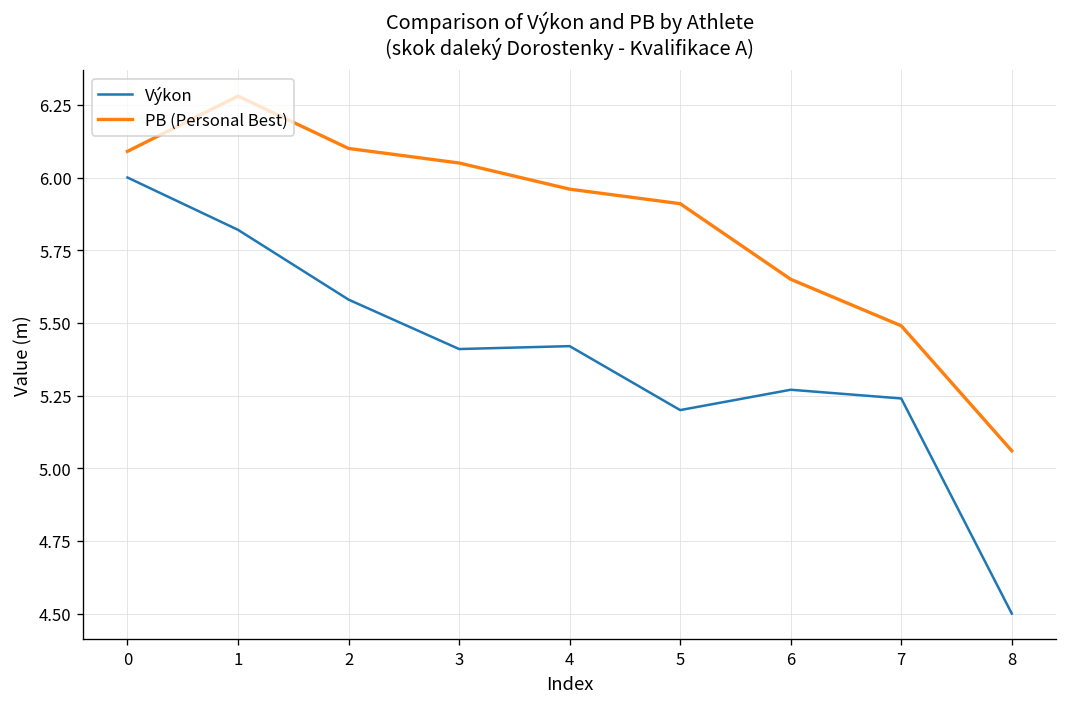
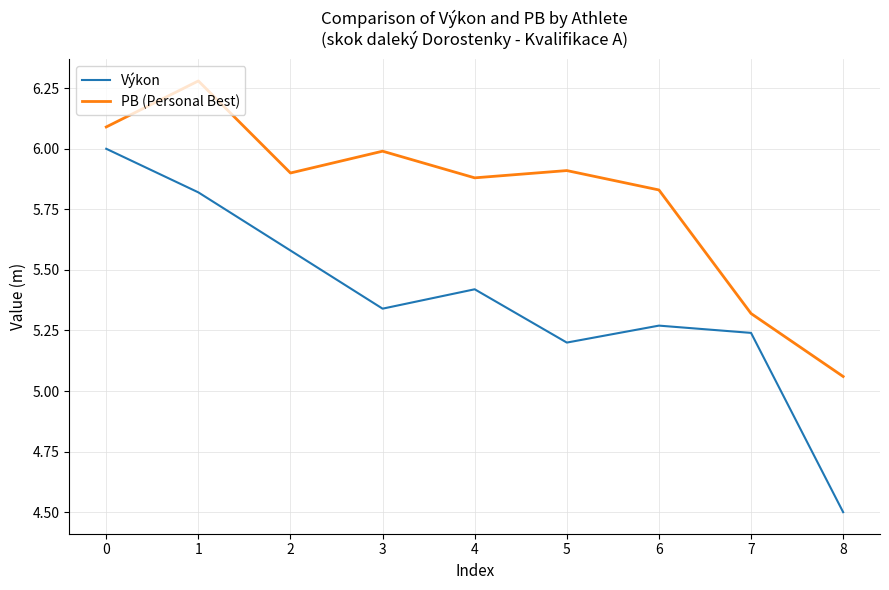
PB (Personal Best), 2: 6.1 -> 5.9
Výkon, 3: 5.41 -> 5.34
PB (Personal Best), 3: 6.05 -> 5.99
PB (Personal Best), 4: 5.96 -> 5.88
PB (Personal Best), 6: 5.65 -> 5.83
PB (Personal Best), 7: 5.49 -> 5.32
